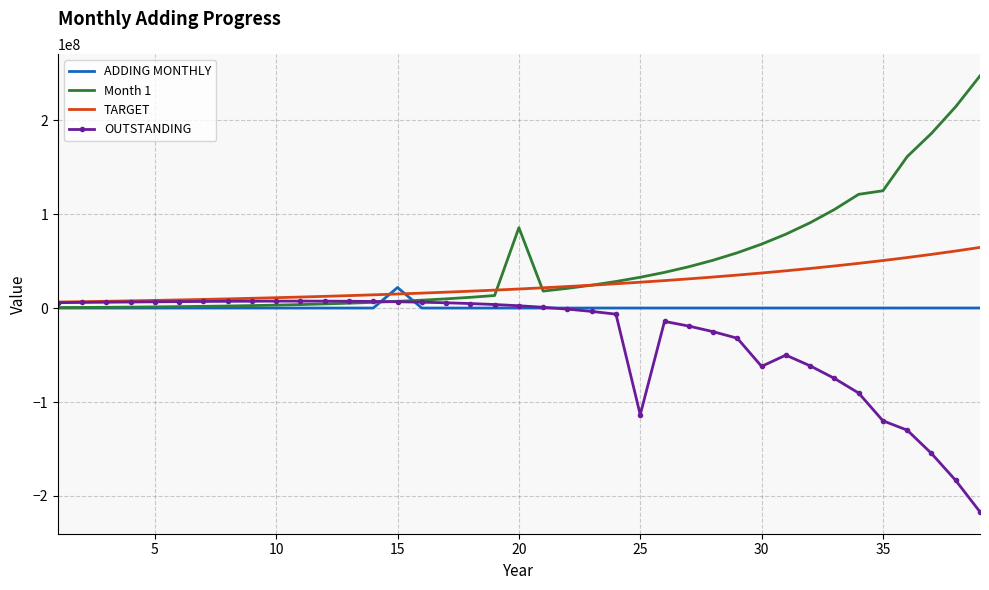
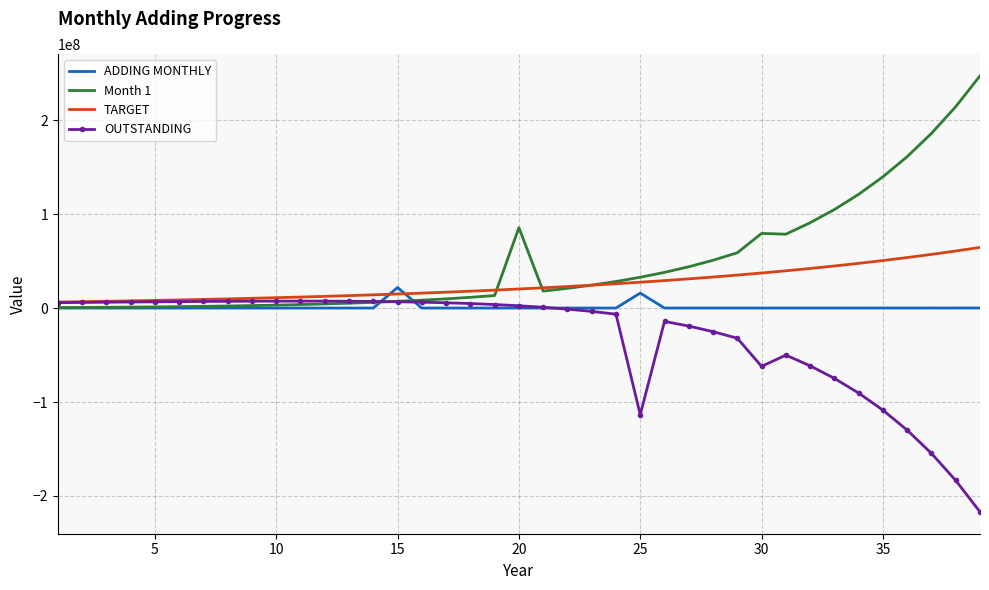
ADDING MONTHLY, 25: 0 -> 20000000
Month 1, 30: 70000000 -> 80000000
Month 1, 35: 120000000 -> 140000000
OUTSTANDING, 35: -120000000 -> -110000000
